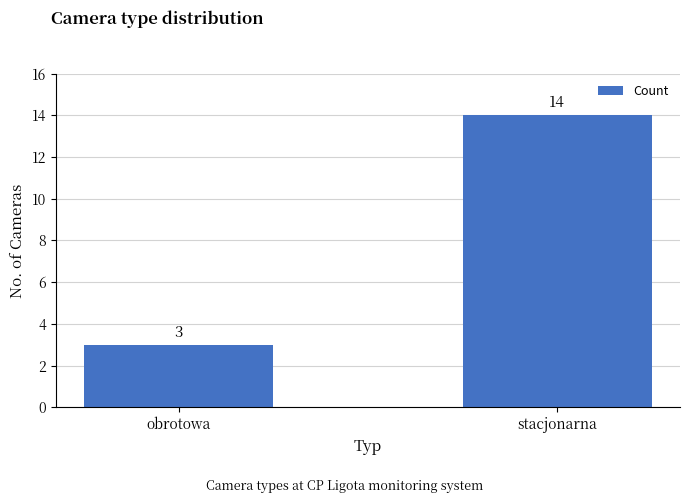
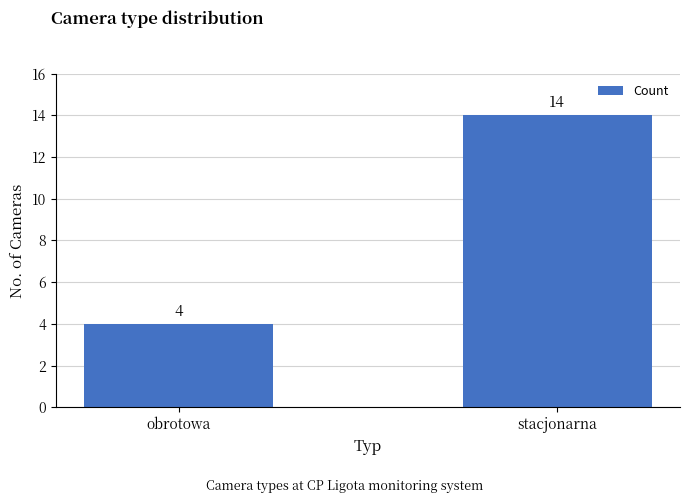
obrotowa: 3 -> 4
